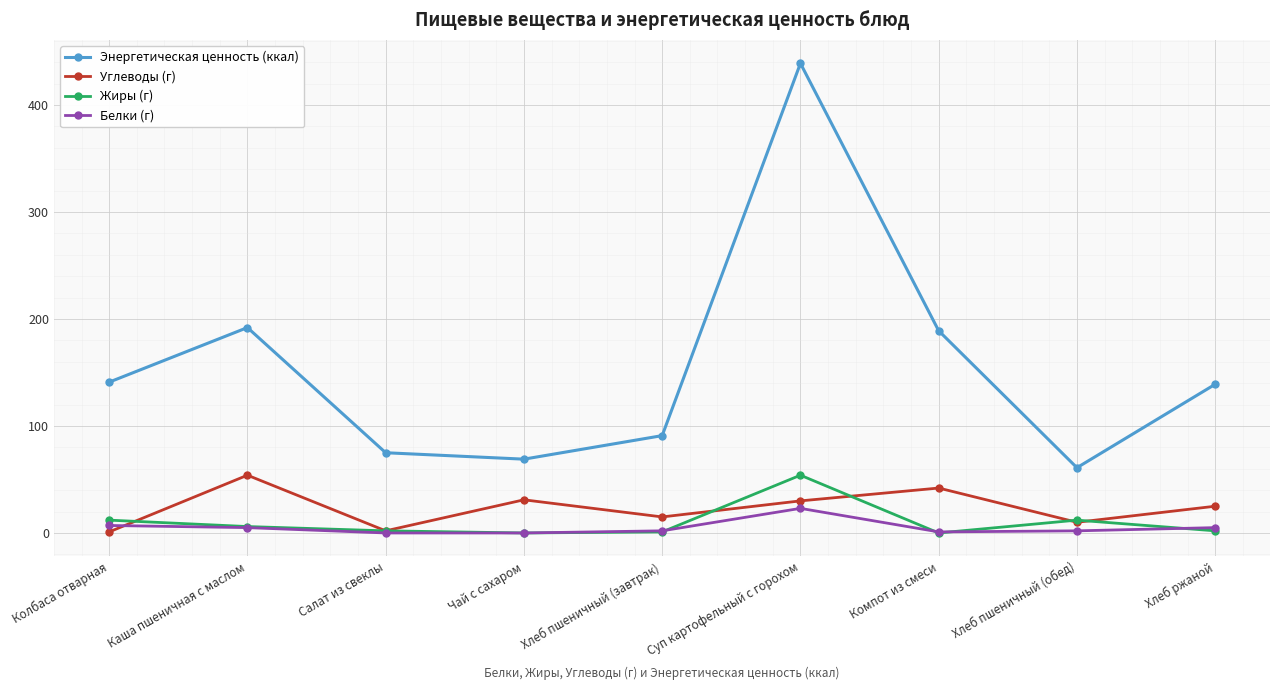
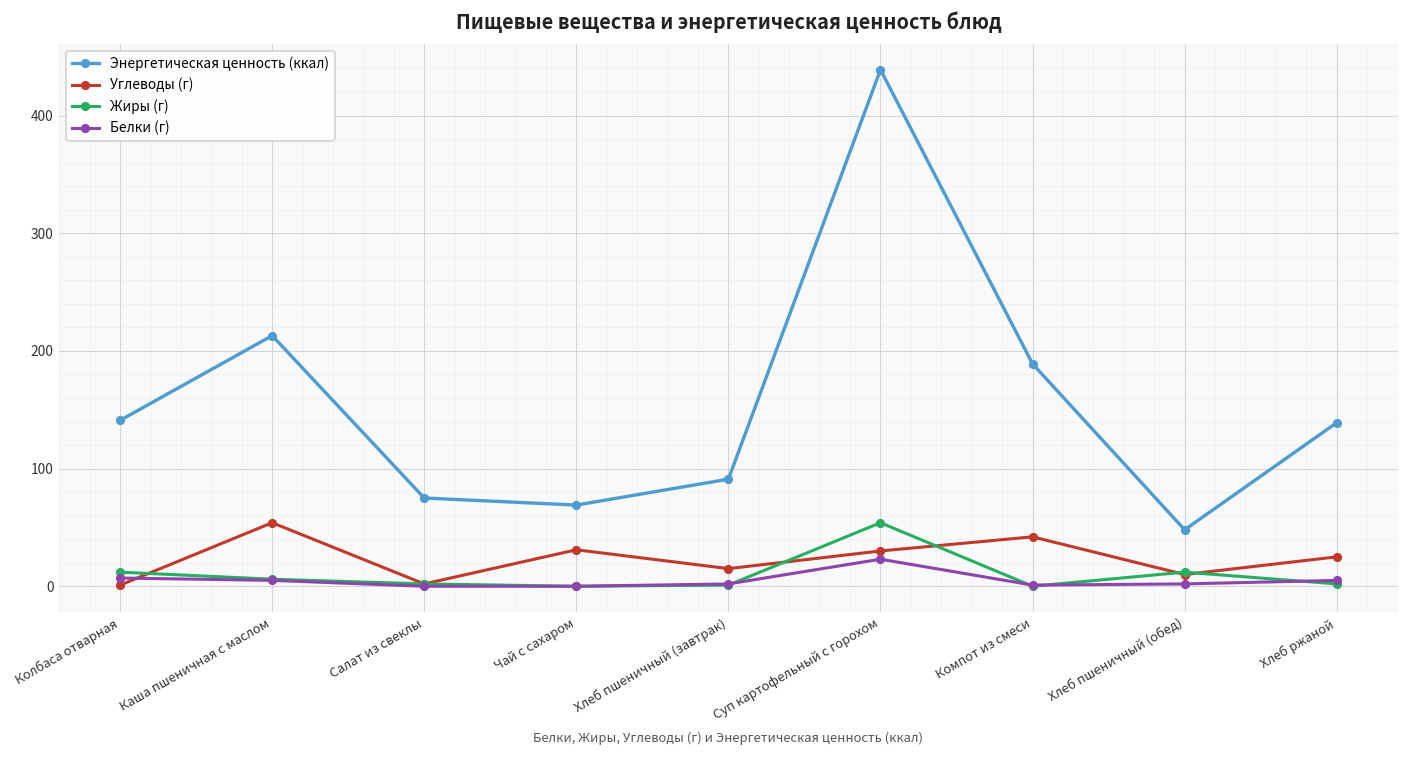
Энергетическая ценность (ккал), Каша пшеничная с маслом: 192 -> 213
Энергетическая ценность (ккал), Хлеб пшеничный (обед): 61 -> 48
